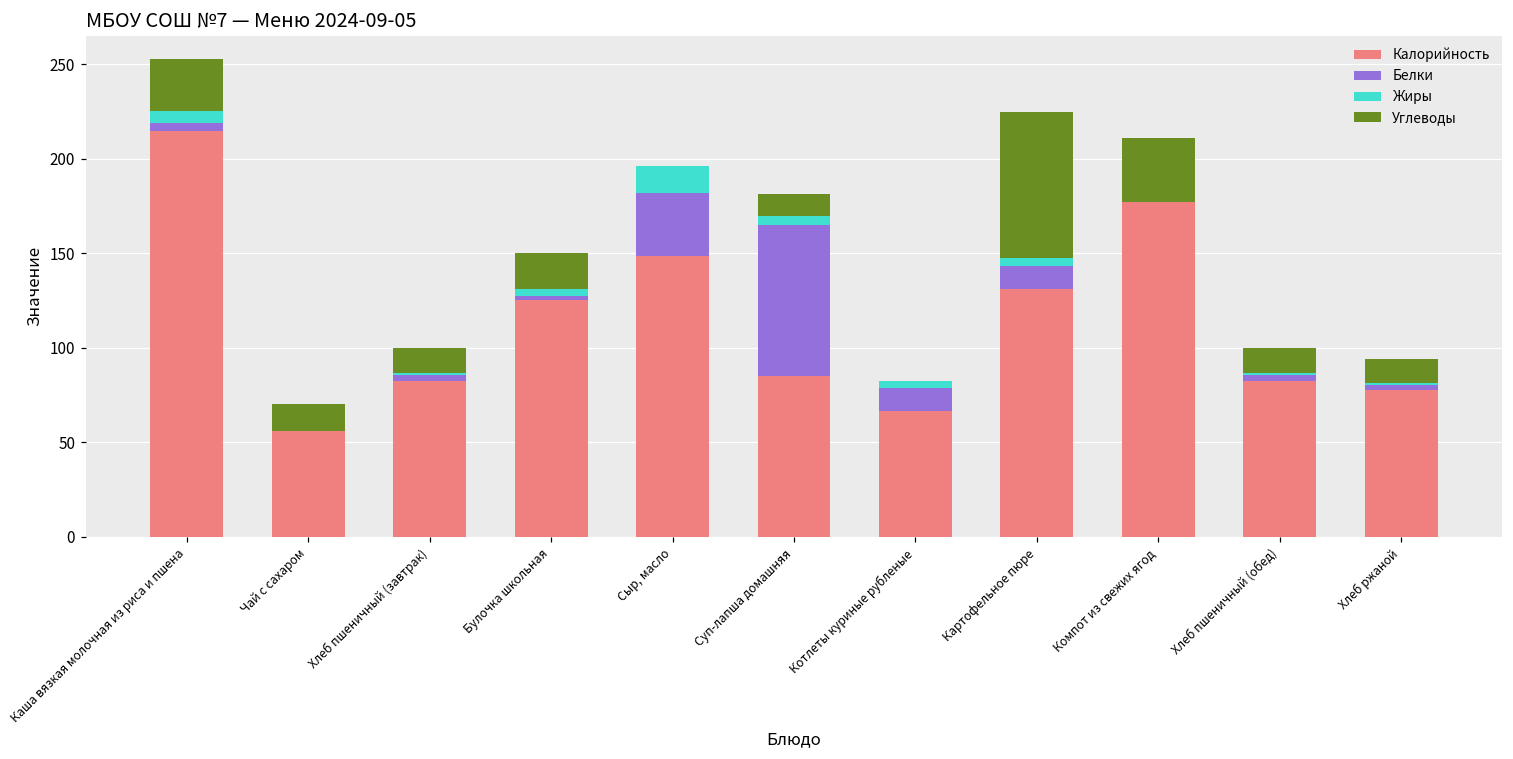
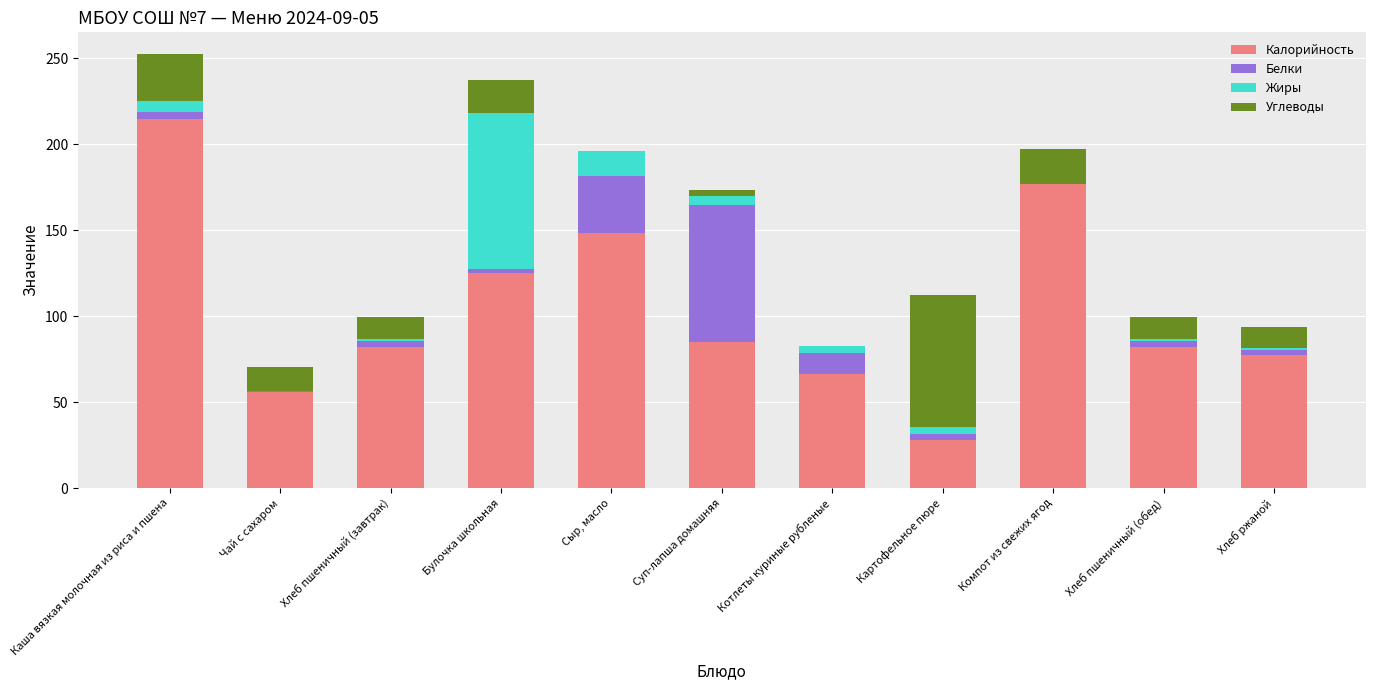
Жиры, Булочка школьная: 4 -> 91
Углеводы, Суп-лапша домашняя: 12 -> 4
Калорийность, Картофельное пюре: 131 -> 28
Белки, Картофельное пюре: 12 -> 3
Углеводы, Компот из свежих ягод: 34 -> 20
